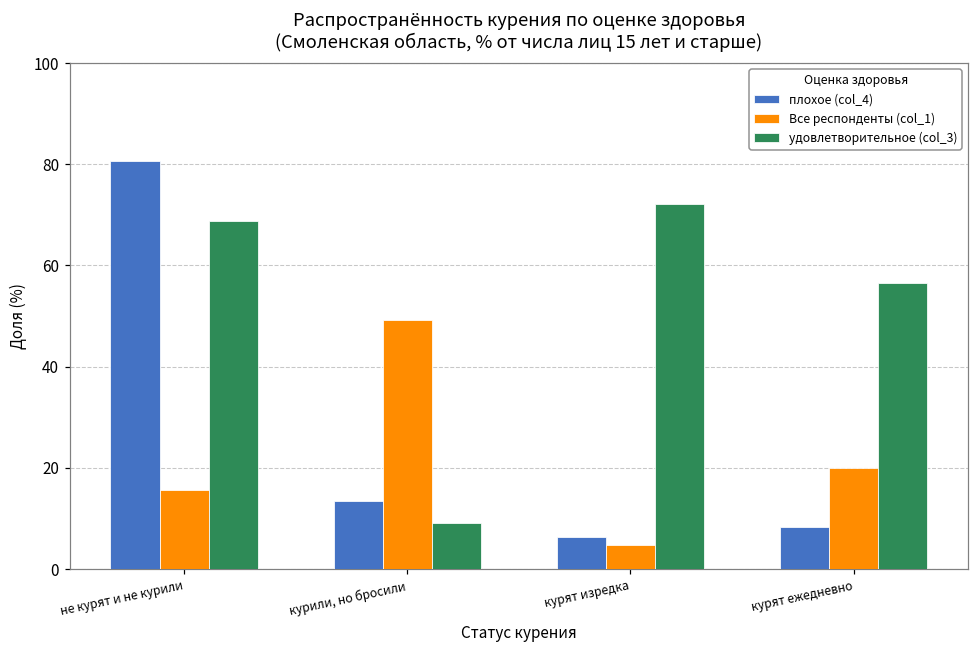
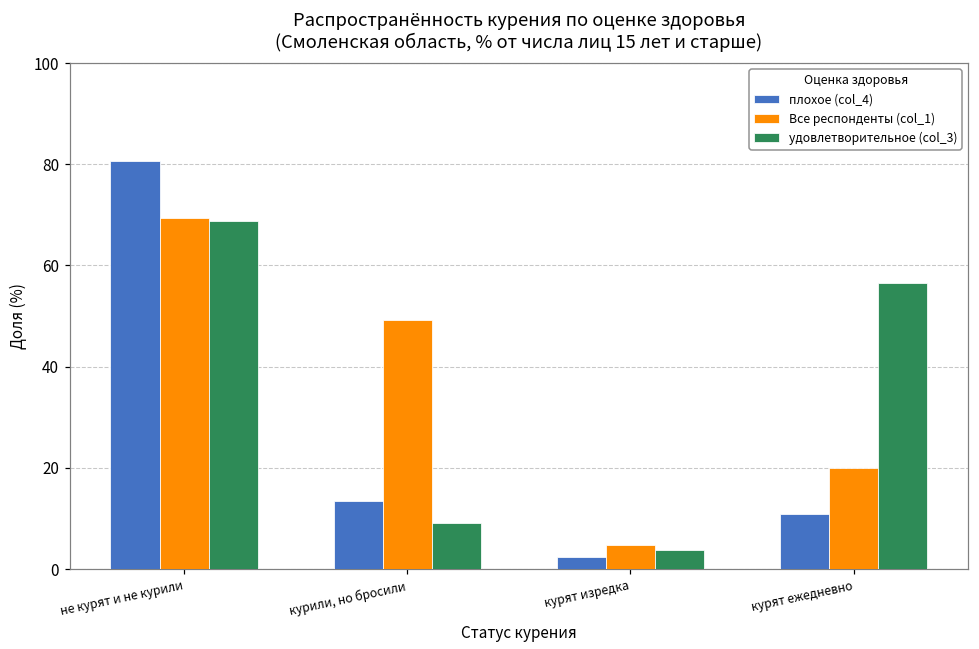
Все респонденты (col_1), не курят и не курили: 16 -> 69
плохое (col_4), курят изредка: 6 -> 2
удовлетворительное (col_3), курят изредка: 72 -> 4
плохое (col_4), курят ежедневно: 8 -> 11
